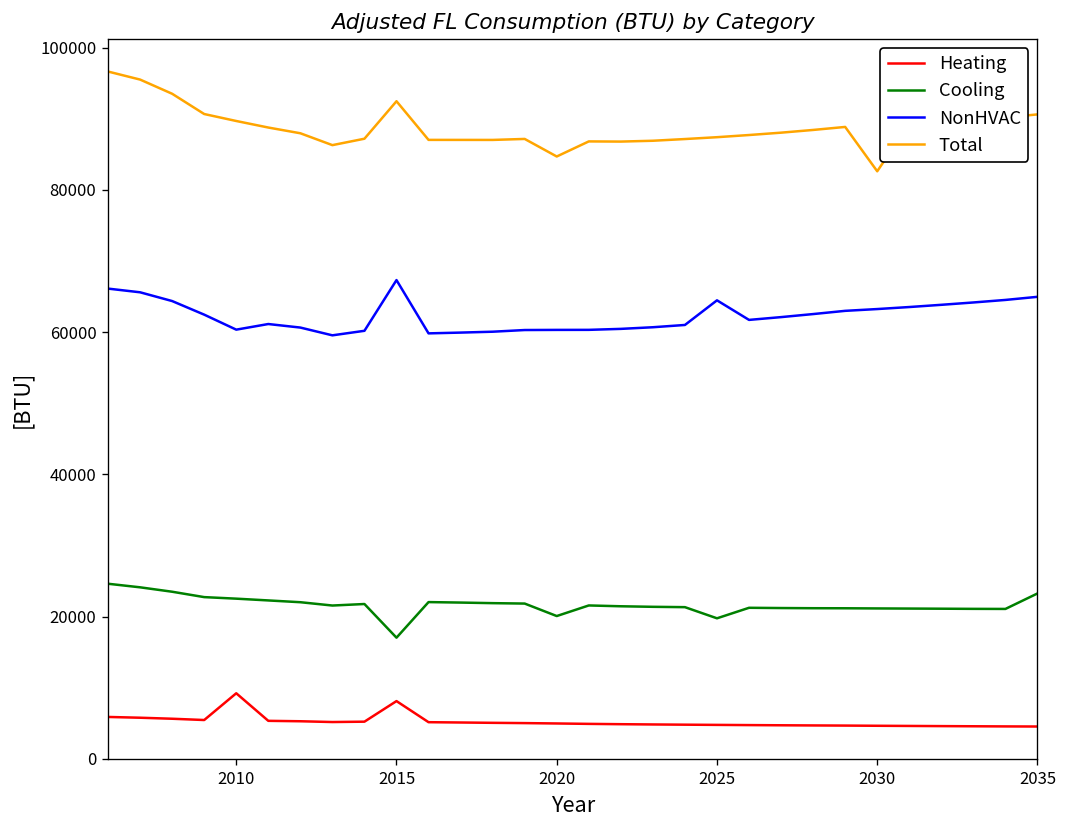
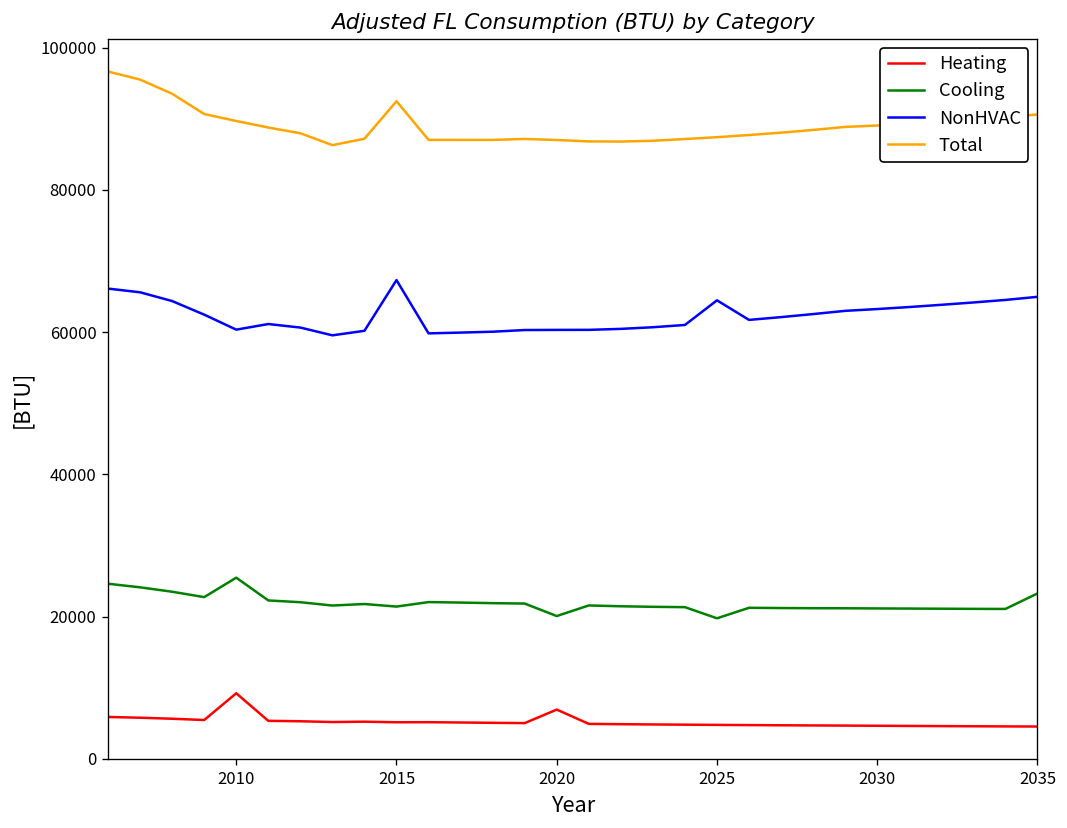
Cooling, 2010: 23000 -> 25000
Heating, 2015: 8000 -> 5000
Cooling, 2015: 17000 -> 21000
Heating, 2020: 5000 -> 7000
Total, 2020: 85000 -> 87000
Total, 2030: 83000 -> 89000
